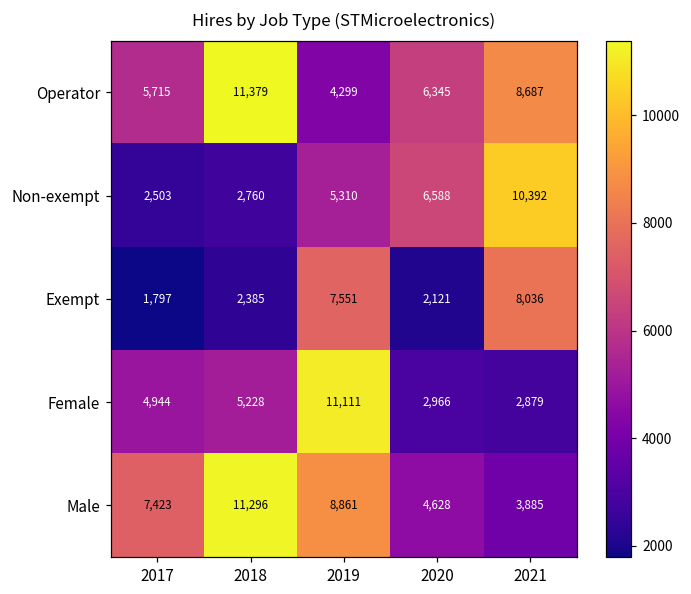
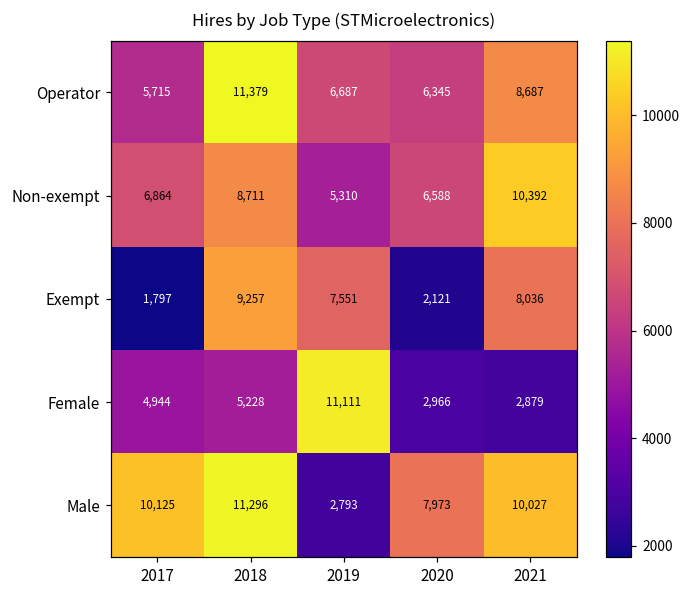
Operator, 2019: 4,299 -> 6,687
Non-exempt, 2017: 2,503 -> 6,864
Non-exempt, 2018: 2,760 -> 8,711
Exempt, 2018: 2,385 -> 9,257
Male, 2017: 7,423 -> 10,125
Male, 2019: 8,861 -> 2,793
Male, 2020: 4,628 -> 7,973
Male, 2021: 3,885 -> 10,027
